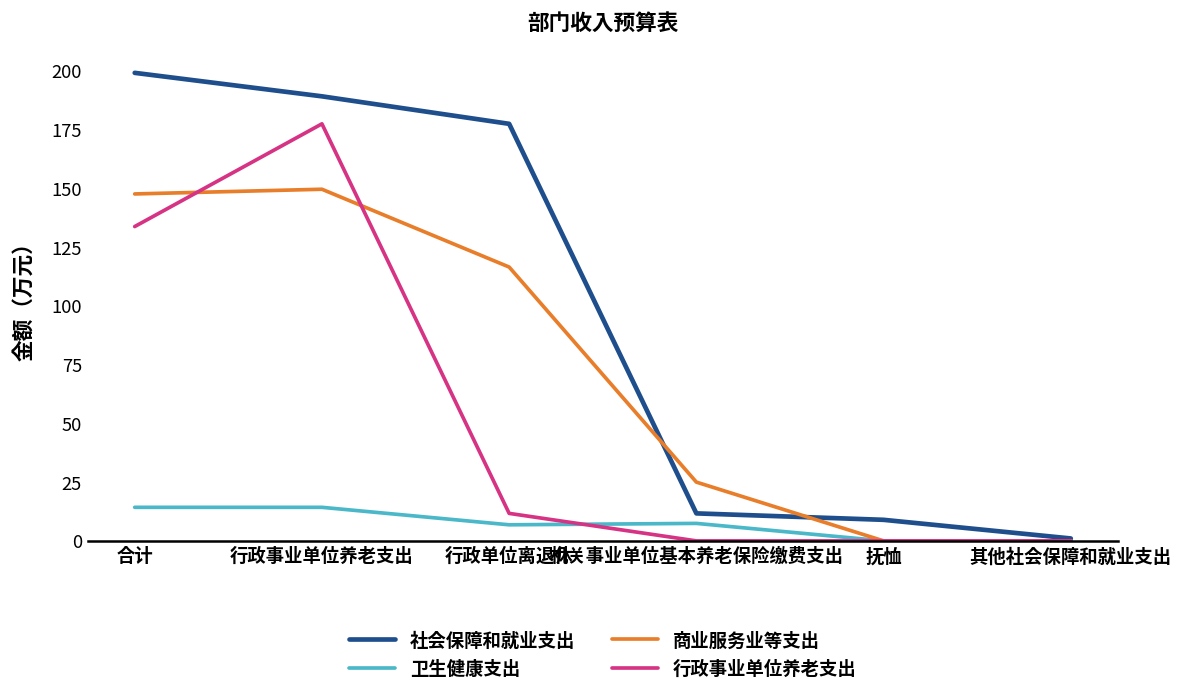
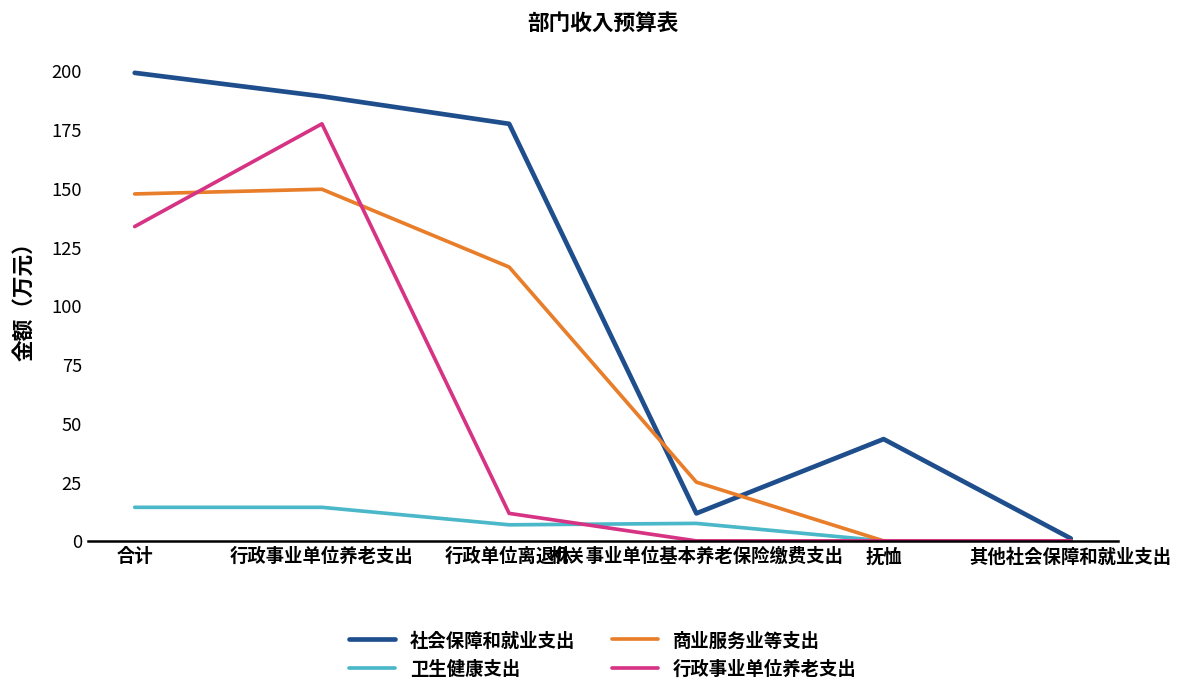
社会保障和就业支出, 抚恤: 9 -> 43
